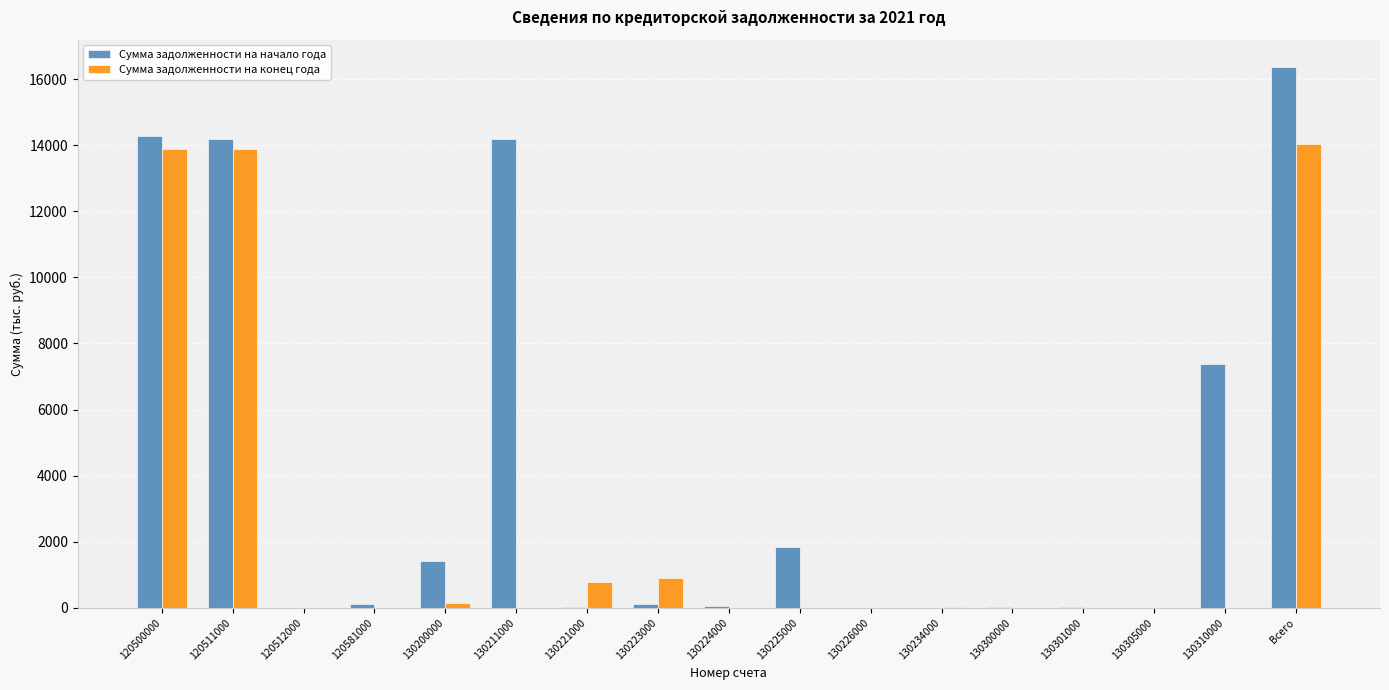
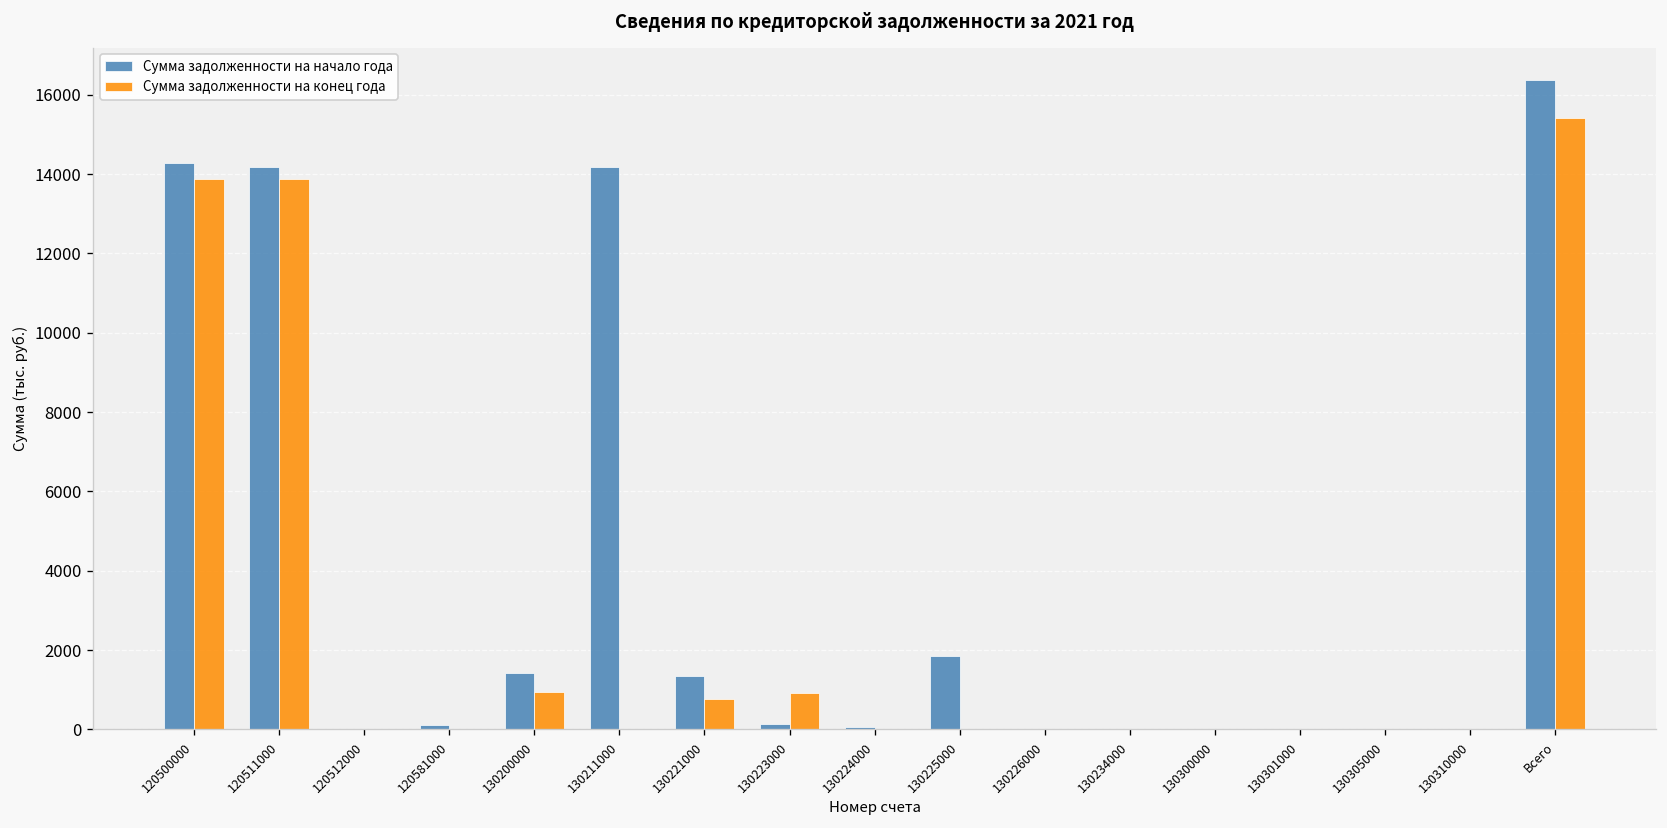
Сумма задолженности на конец года, 130200000: 200 -> 900
Сумма задолженности на начало года, 130221000: 0 -> 1300
Сумма задолженности на начало года, 130310000: 7400 -> 0
Сумма задолженности на конец года, Всего: 14000 -> 15400
